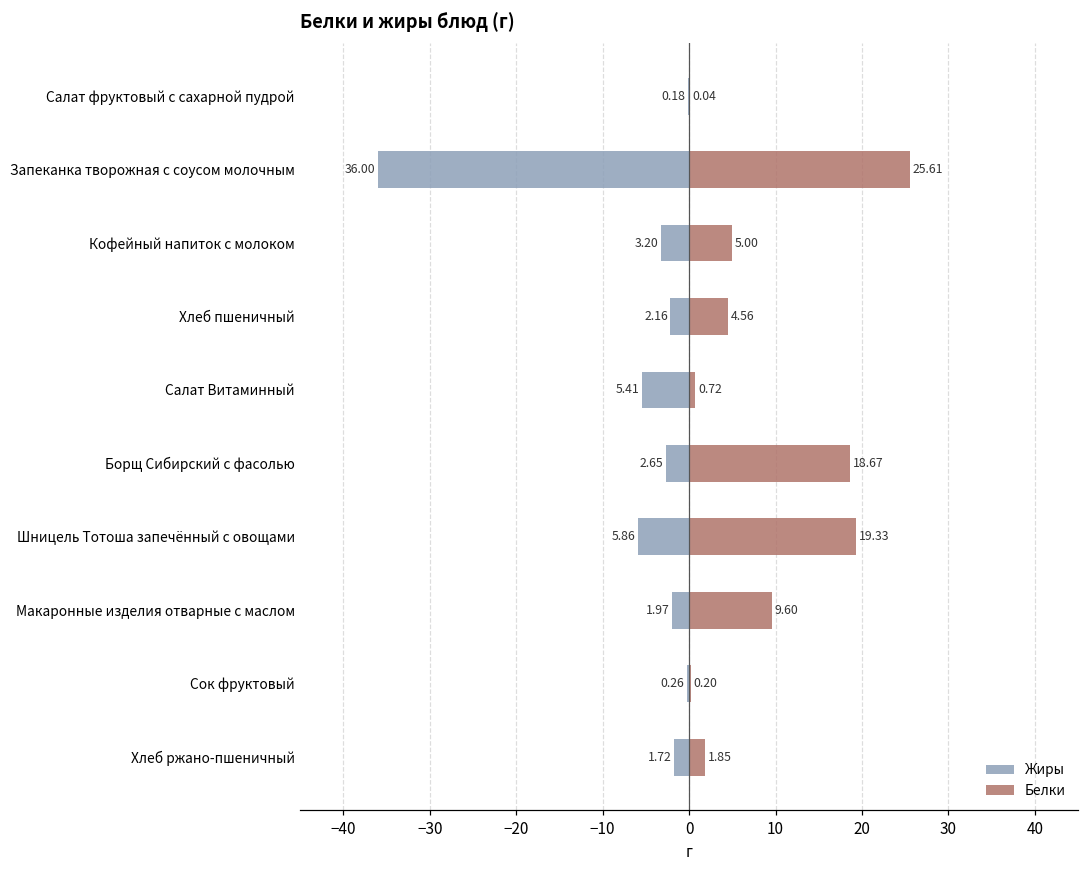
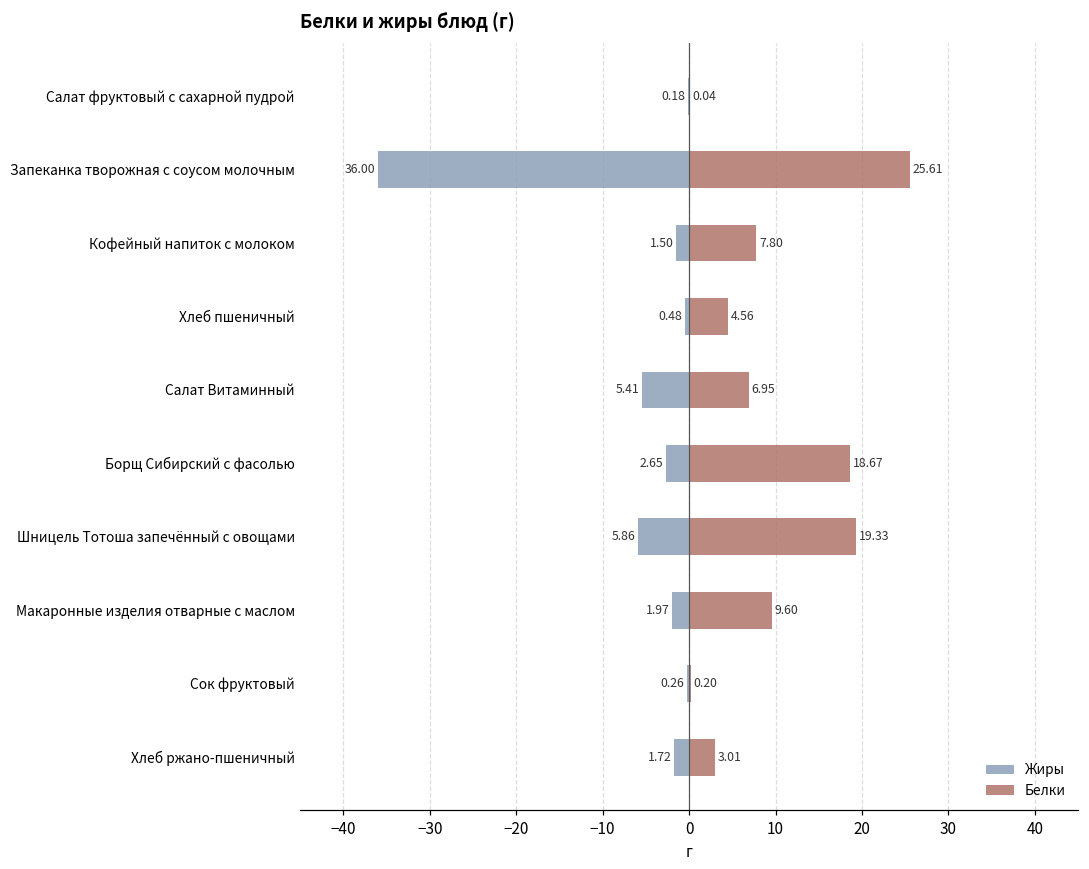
Жиры, Кофейный напиток с молоком: 3.20 -> 1.50
Белки, Кофейный напиток с молоком: 5.00 -> 7.80
Жиры, Хлеб пшеничный: 2.16 -> 0.48
Белки, Салат Витаминный: 0.72 -> 6.95
Белки, Хлеб ржано-пшеничный: 1.85 -> 3.01
